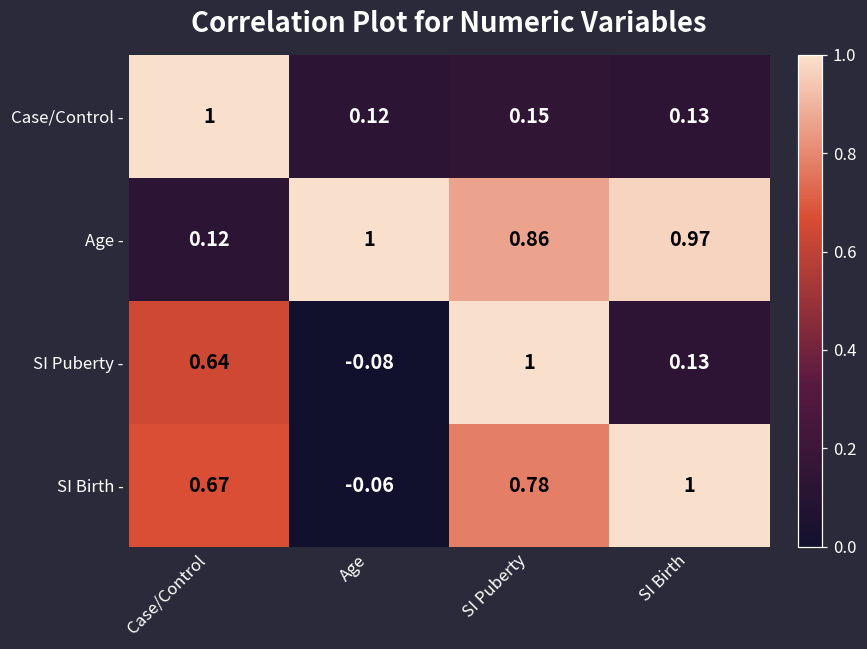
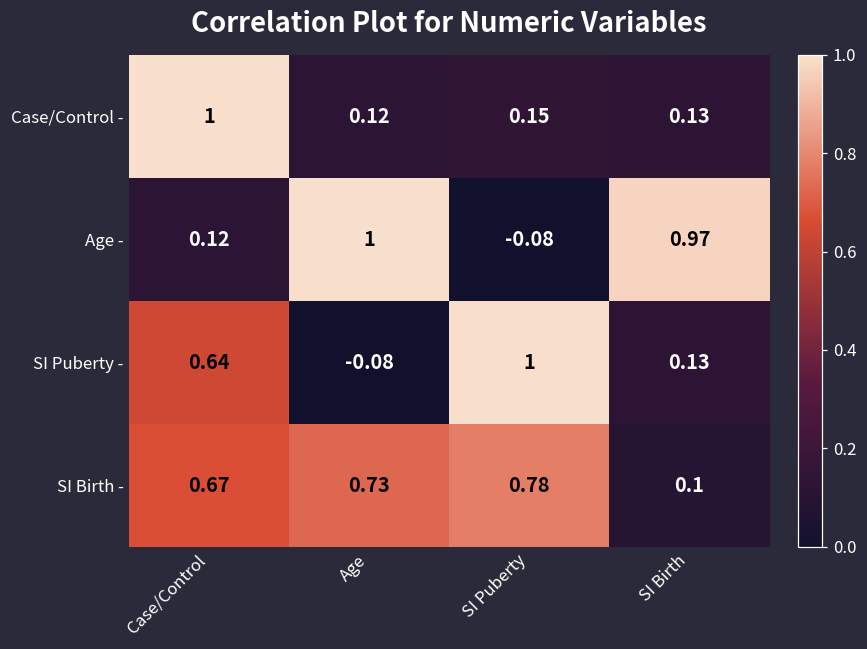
Age -, SI Puberty: 0.86 -> -0.08
SI Birth -, Age: -0.06 -> 0.73
SI Birth -, SI Birth: 1 -> 0.1
